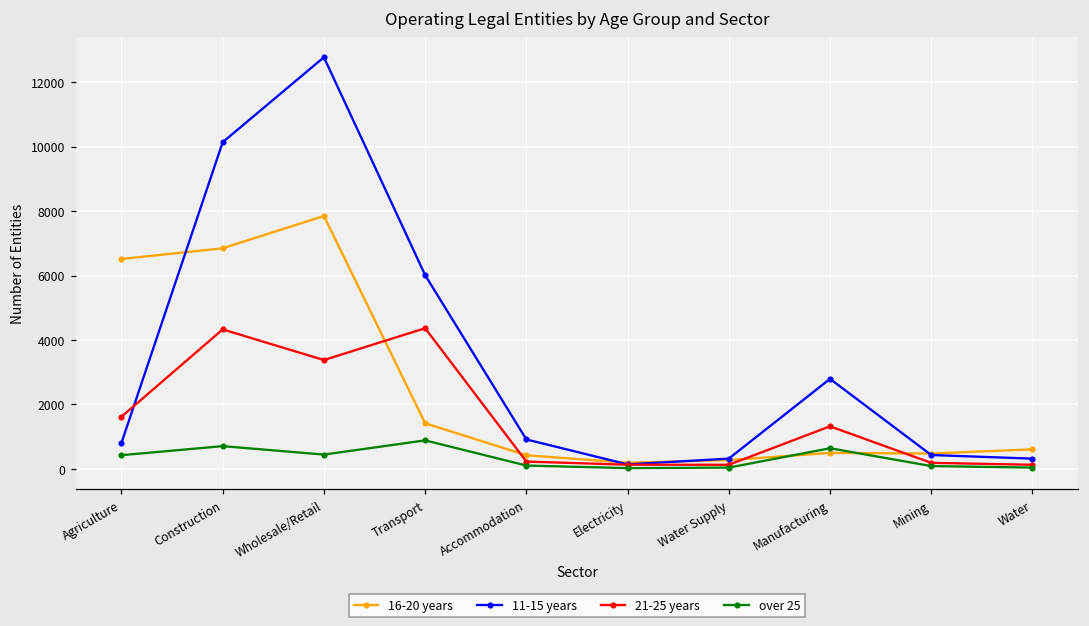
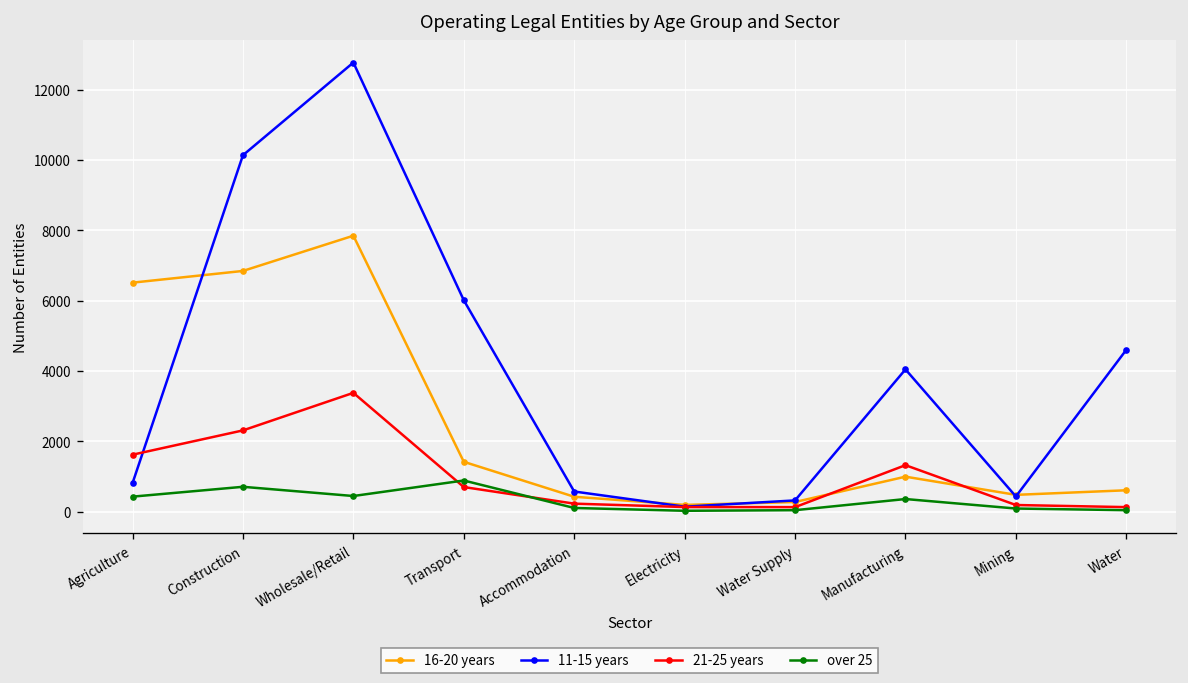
21-25 years, Construction: 4300 -> 2300
21-25 years, Transport: 4400 -> 700
11-15 years, Accommodation: 900 -> 600
16-20 years, Manufacturing: 500 -> 1000
11-15 years, Manufacturing: 2800 -> 4000
over 25, Manufacturing: 600 -> 400
11-15 years, Water: 300 -> 4600
